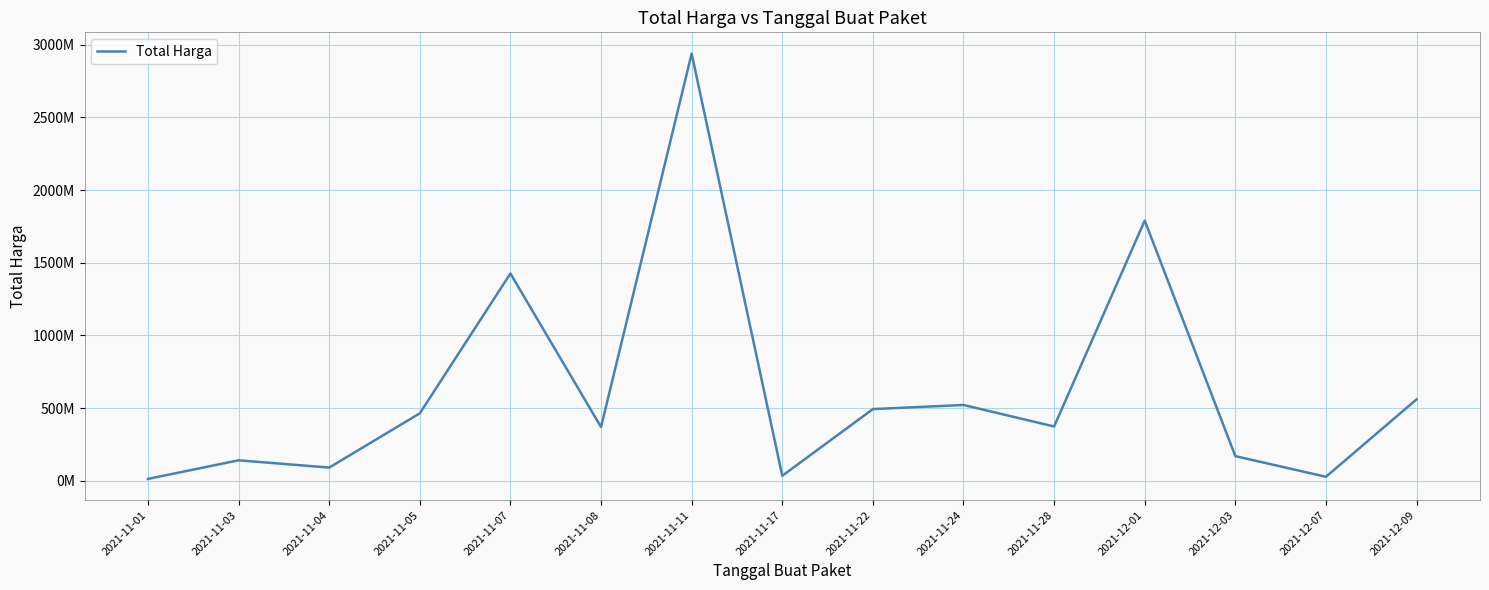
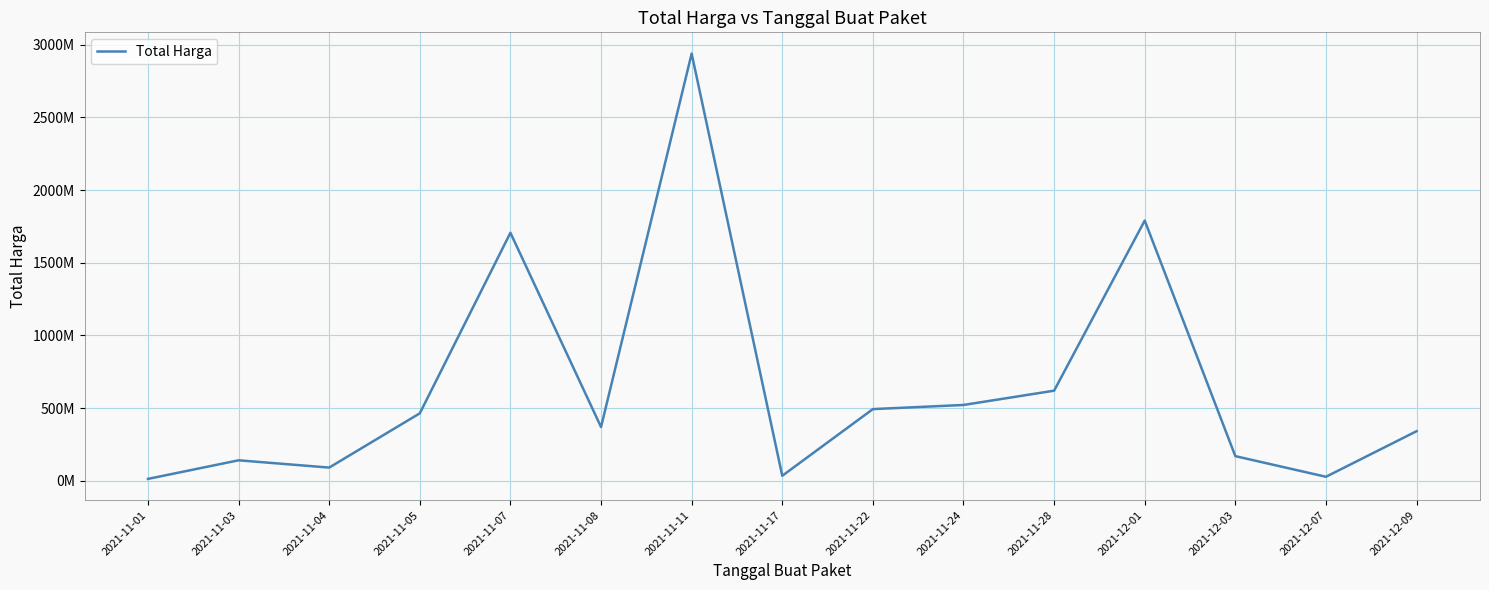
2021-11-07: 1430000000 -> 1710000000
2021-11-28: 370000000 -> 620000000
2021-12-09: 560000000 -> 340000000
